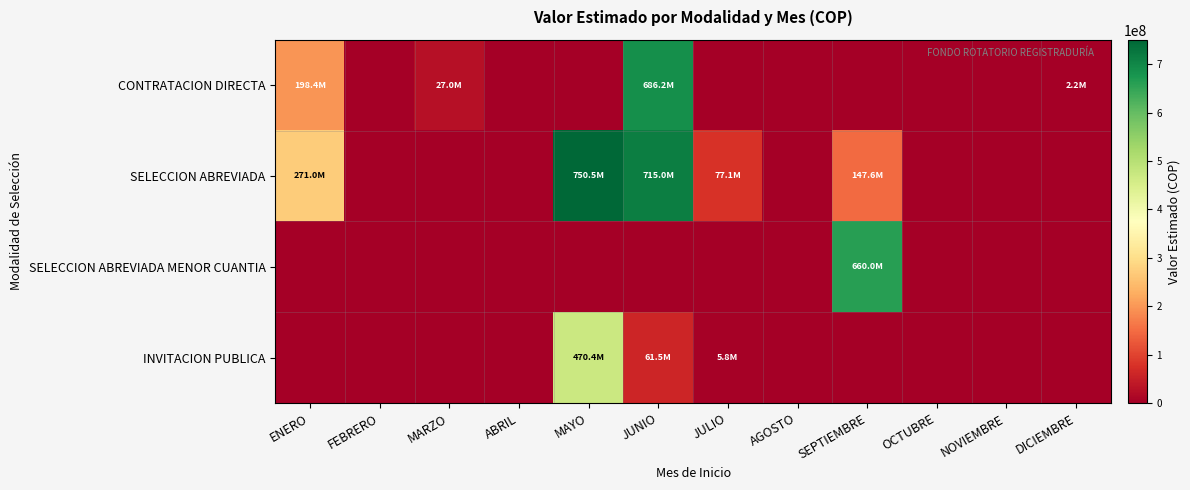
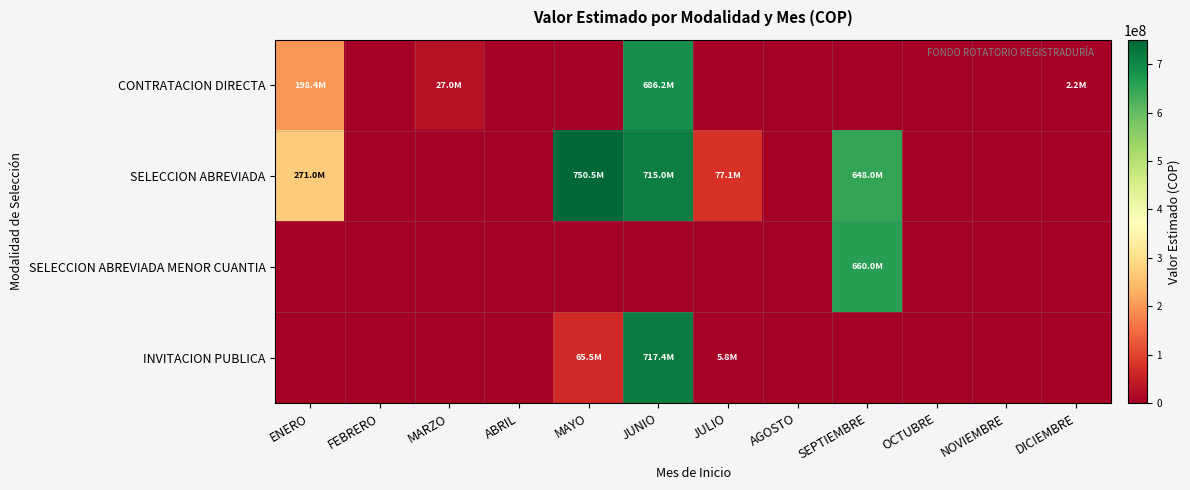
SELECCION ABREVIADA, SEPTIEMBRE: 147.6M -> 648.0M
INVITACION PUBLICA, MAYO: 470.4M -> 65.5M
INVITACION PUBLICA, JUNIO: 61.5M -> 717.4M
